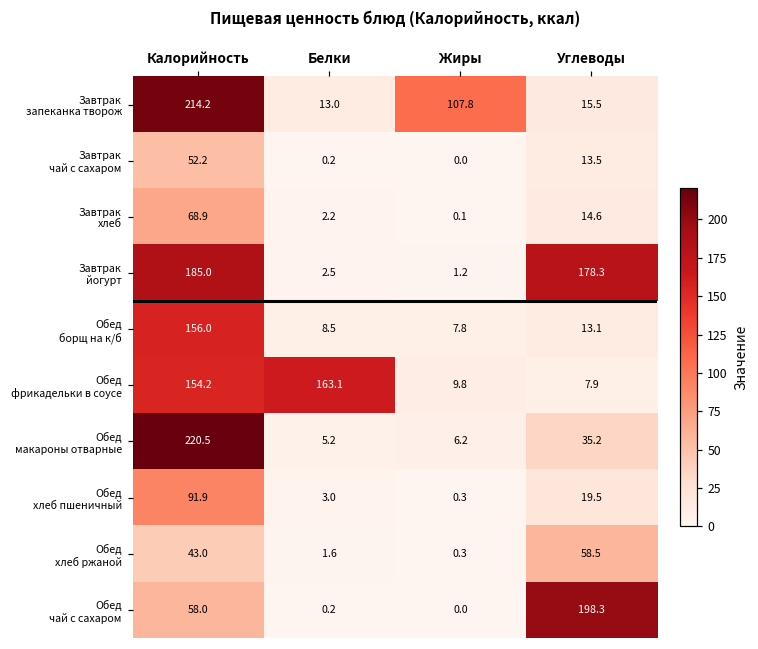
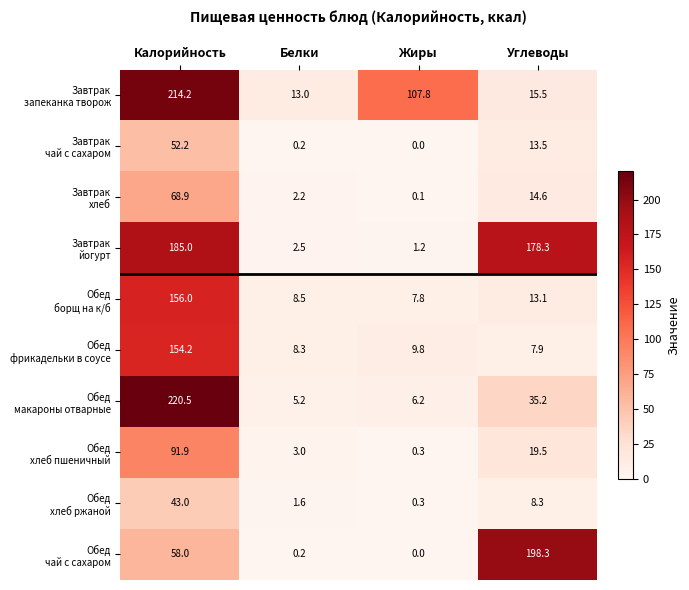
Обед фрикадельки в соусе, Белки: 163.1 -> 8.3
Обед хлеб ржаной, Углеводы: 58.5 -> 8.3
